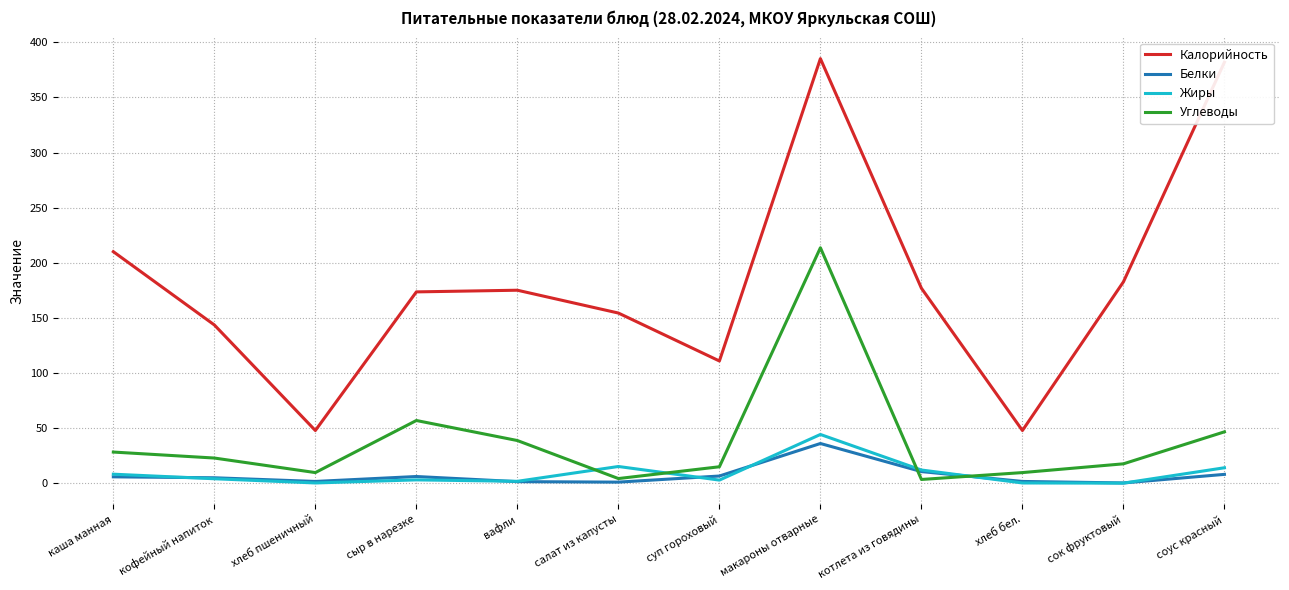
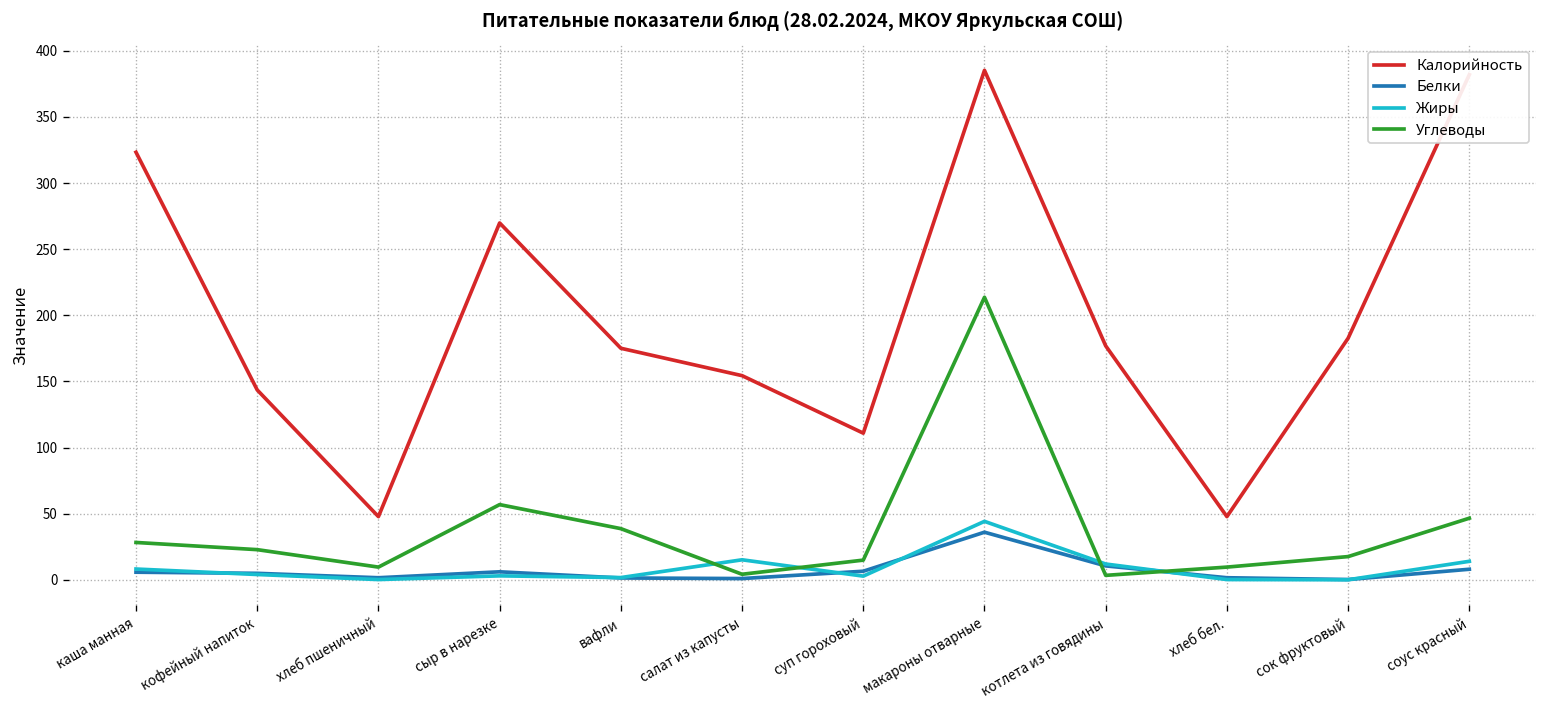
Калорийность, каша манная: 210 -> 323
Калорийность, сыр в нарезке: 174 -> 270
